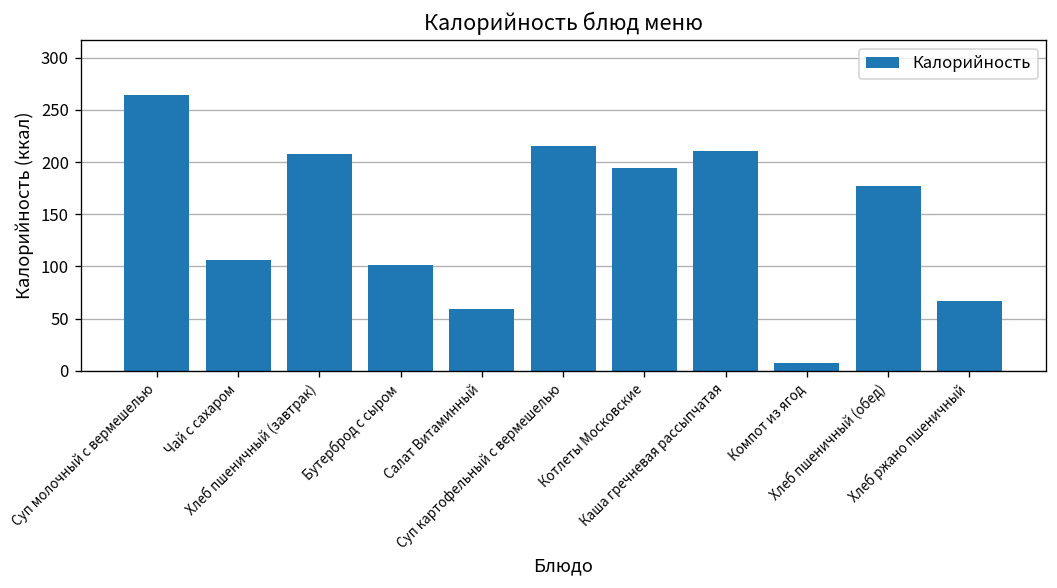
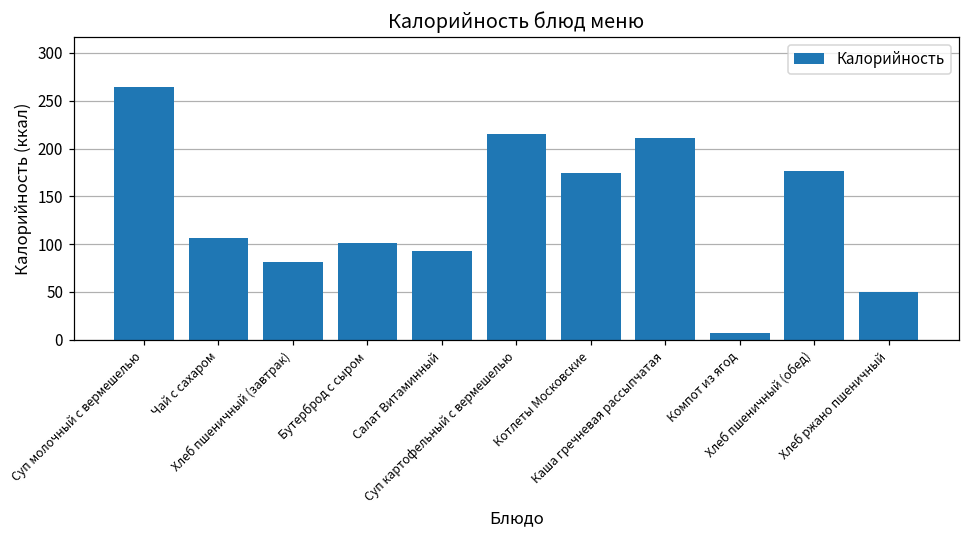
Хлеб пшеничный (завтрак): 210 -> 80
Салат Витаминный: 60 -> 90
Котлеты Московские: 190 -> 170
Хлеб ржано пшеничный: 70 -> 50
